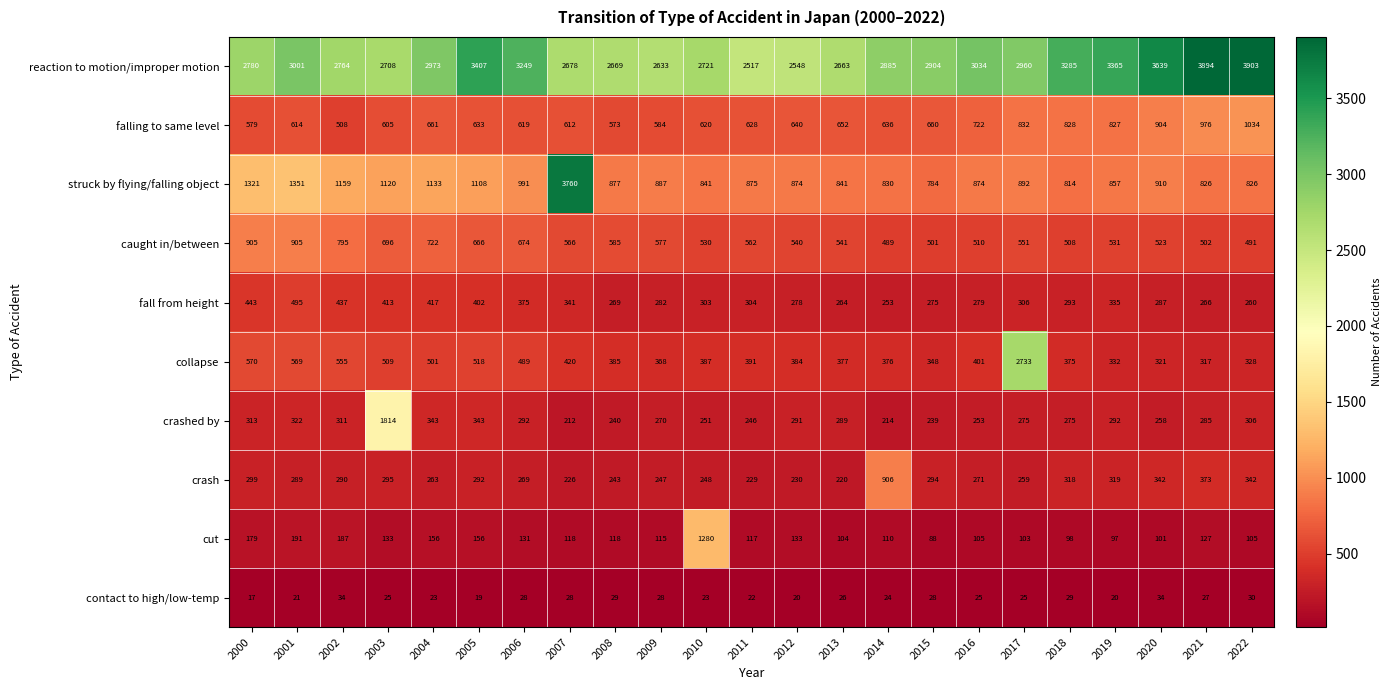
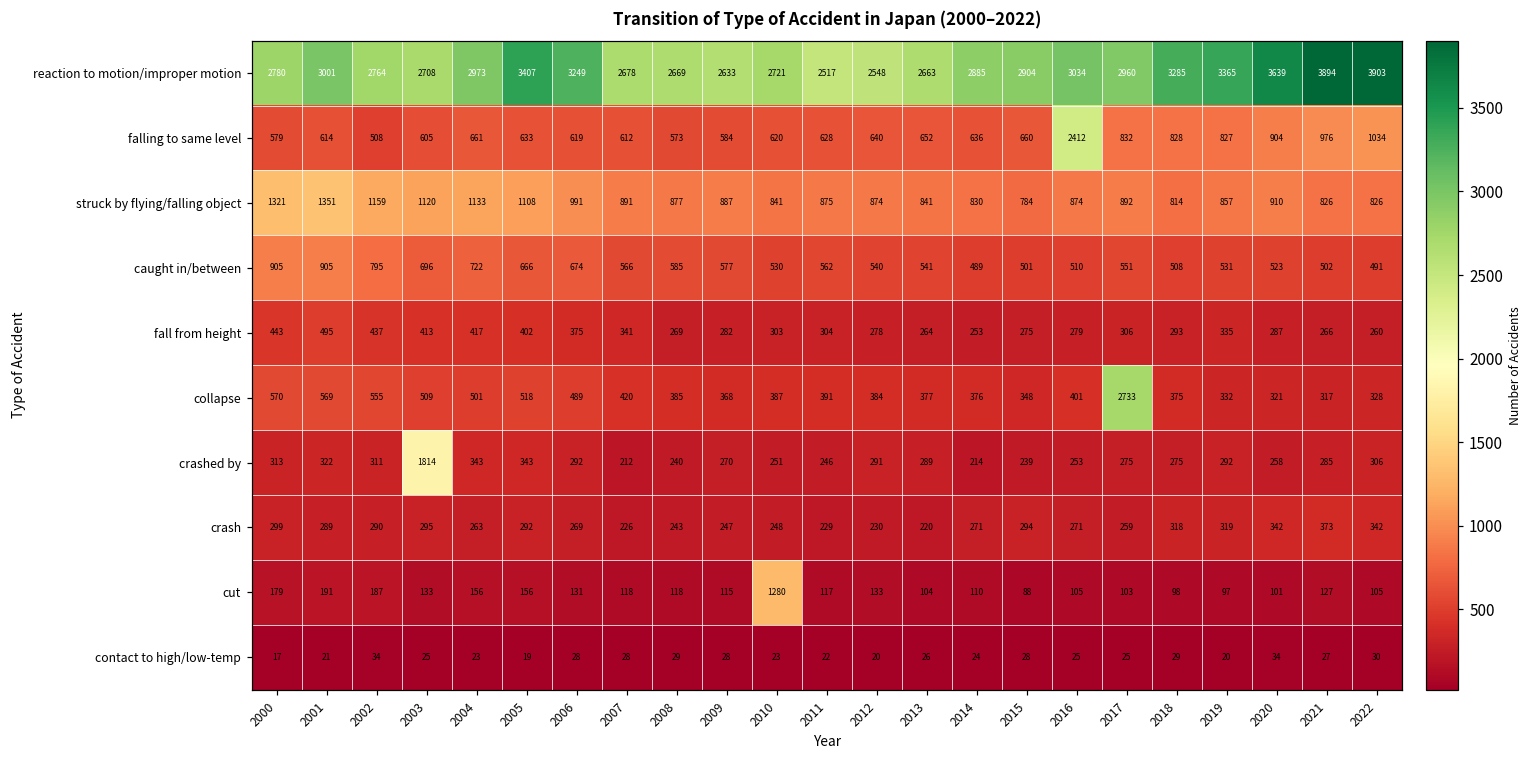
falling to same level, 2016: 722 -> 2412
struck by flying/falling object, 2007: 3760 -> 891
crash, 2014: 906 -> 271
